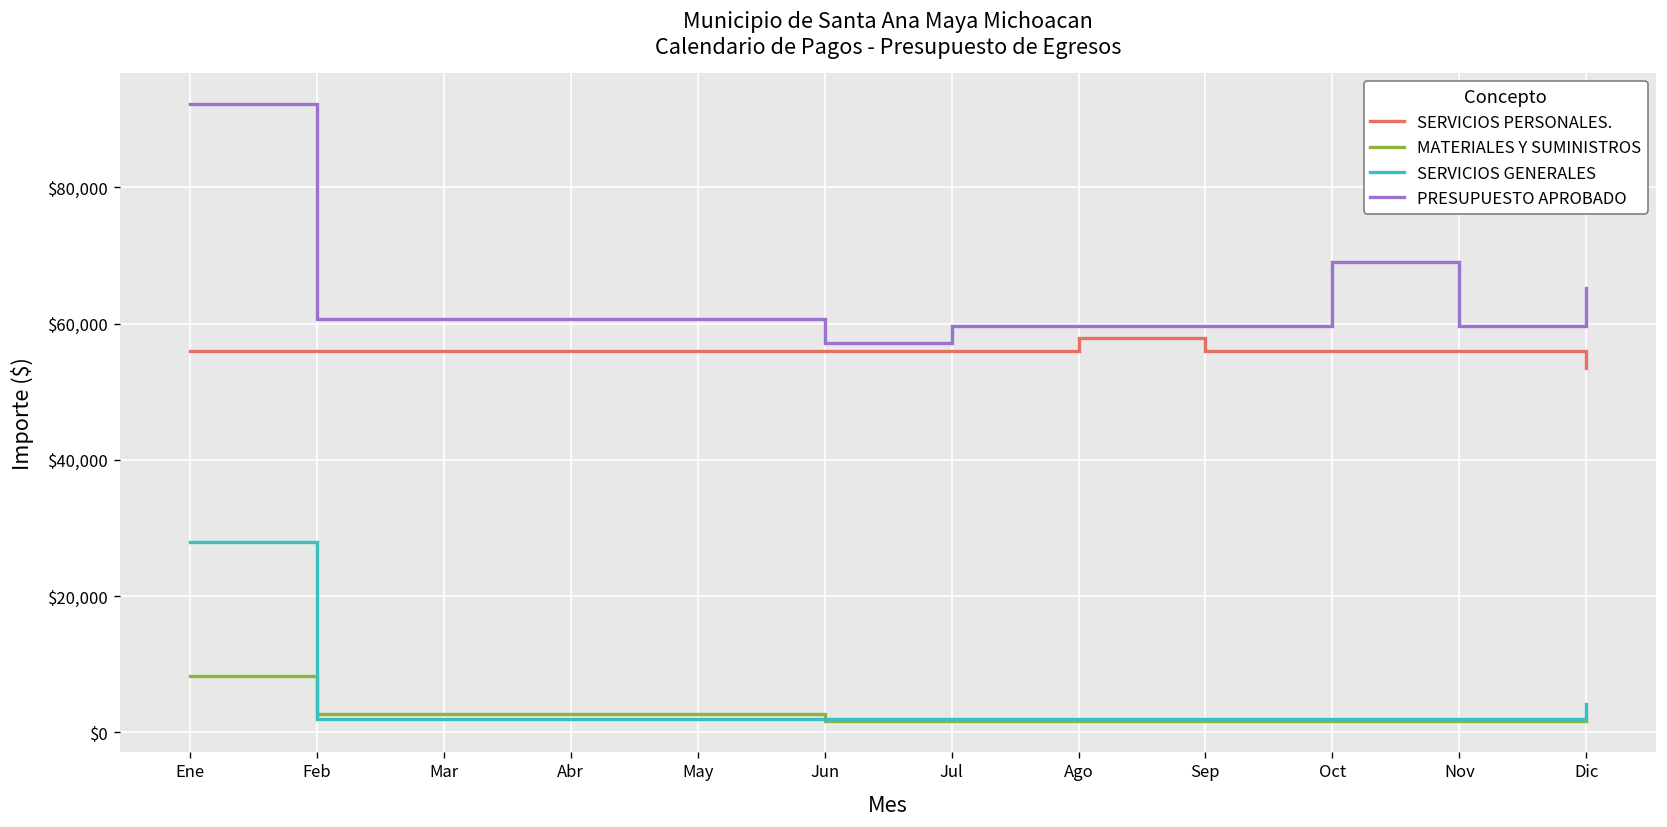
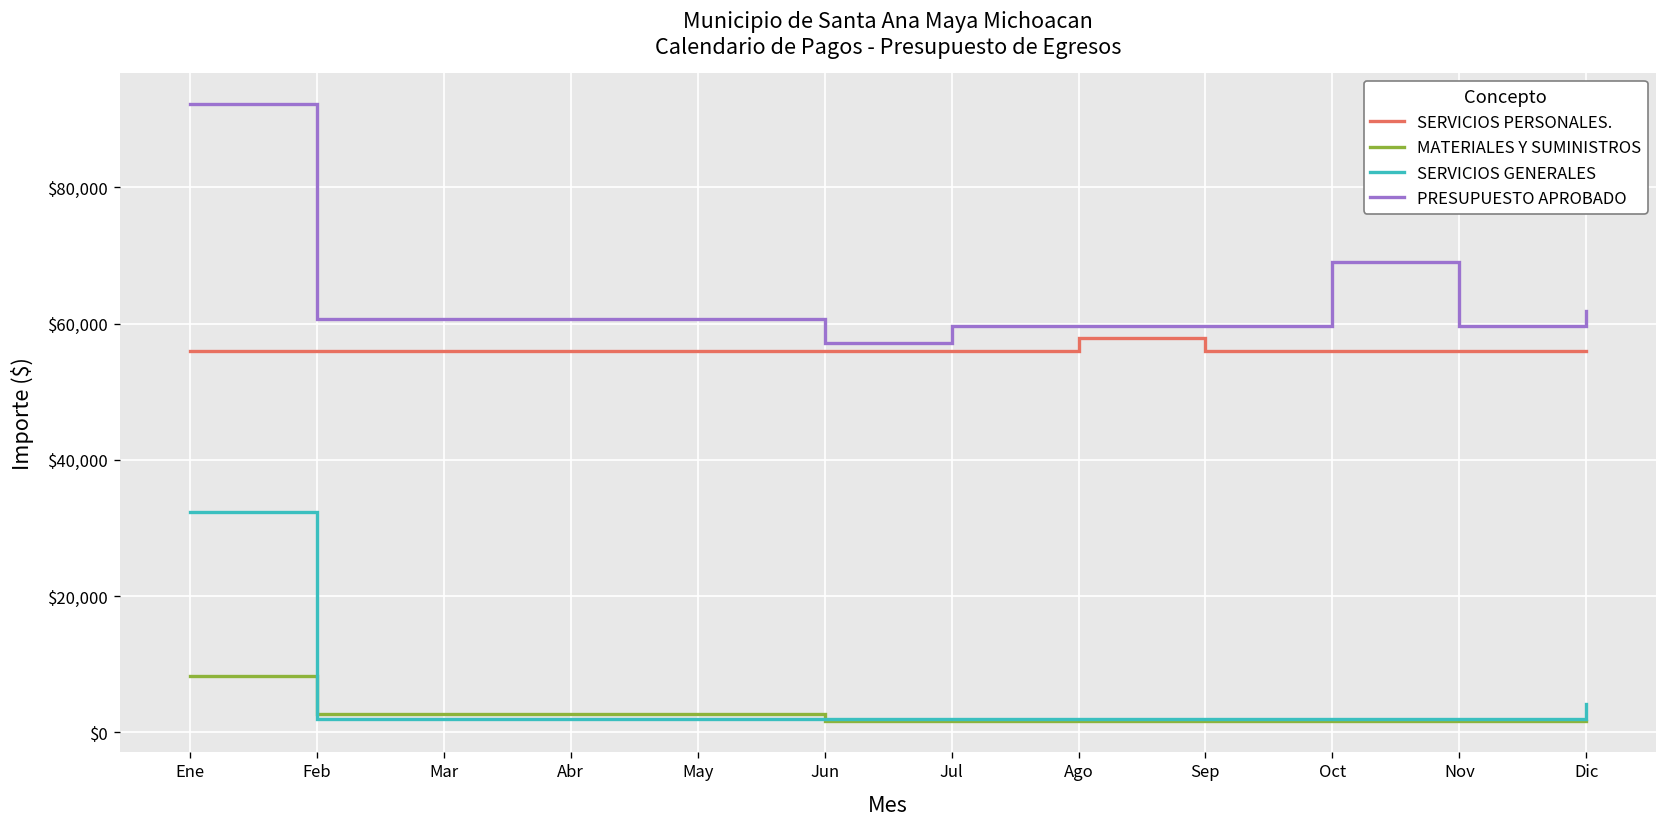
SERVICIOS GENERALES, Ene: $28,000 -> $32,000
SERVICIOS PERSONALES., Dic: $54,000 -> $56,000
PRESUPUESTO APROBADO, Dic: $65,000 -> $62,000
